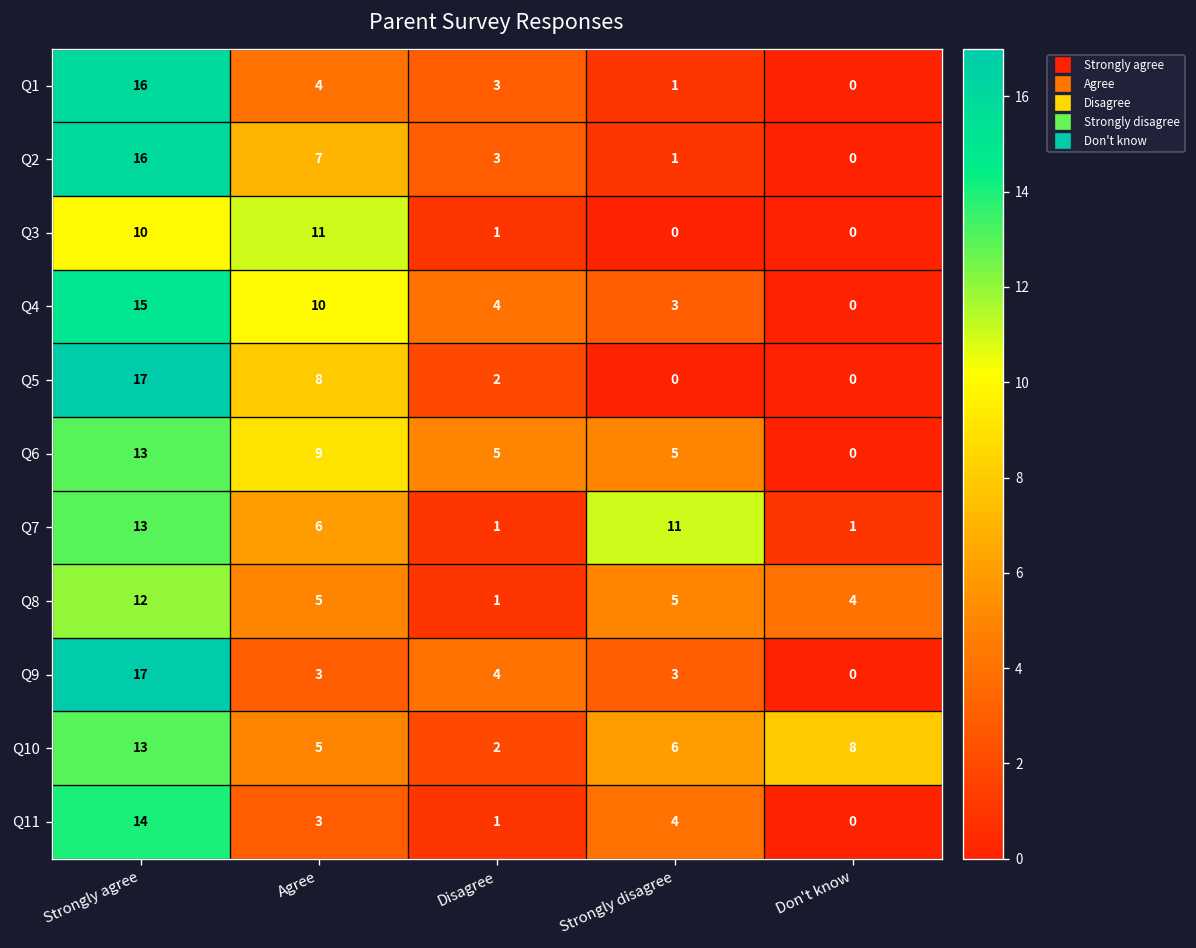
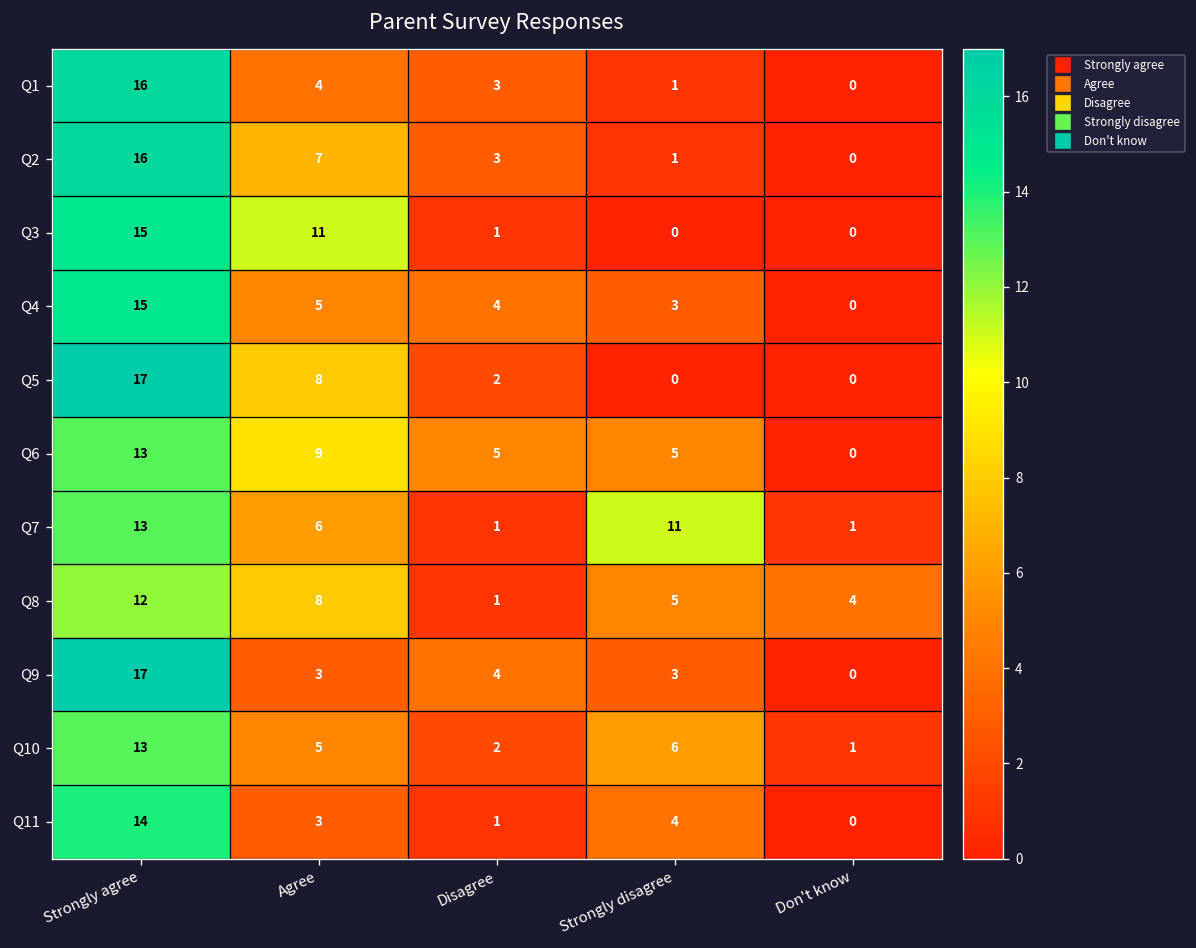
Q3, Strongly agree: 10 -> 15
Q4, Agree: 10 -> 5
Q8, Agree: 5 -> 8
Q10, Don't know: 8 -> 1
